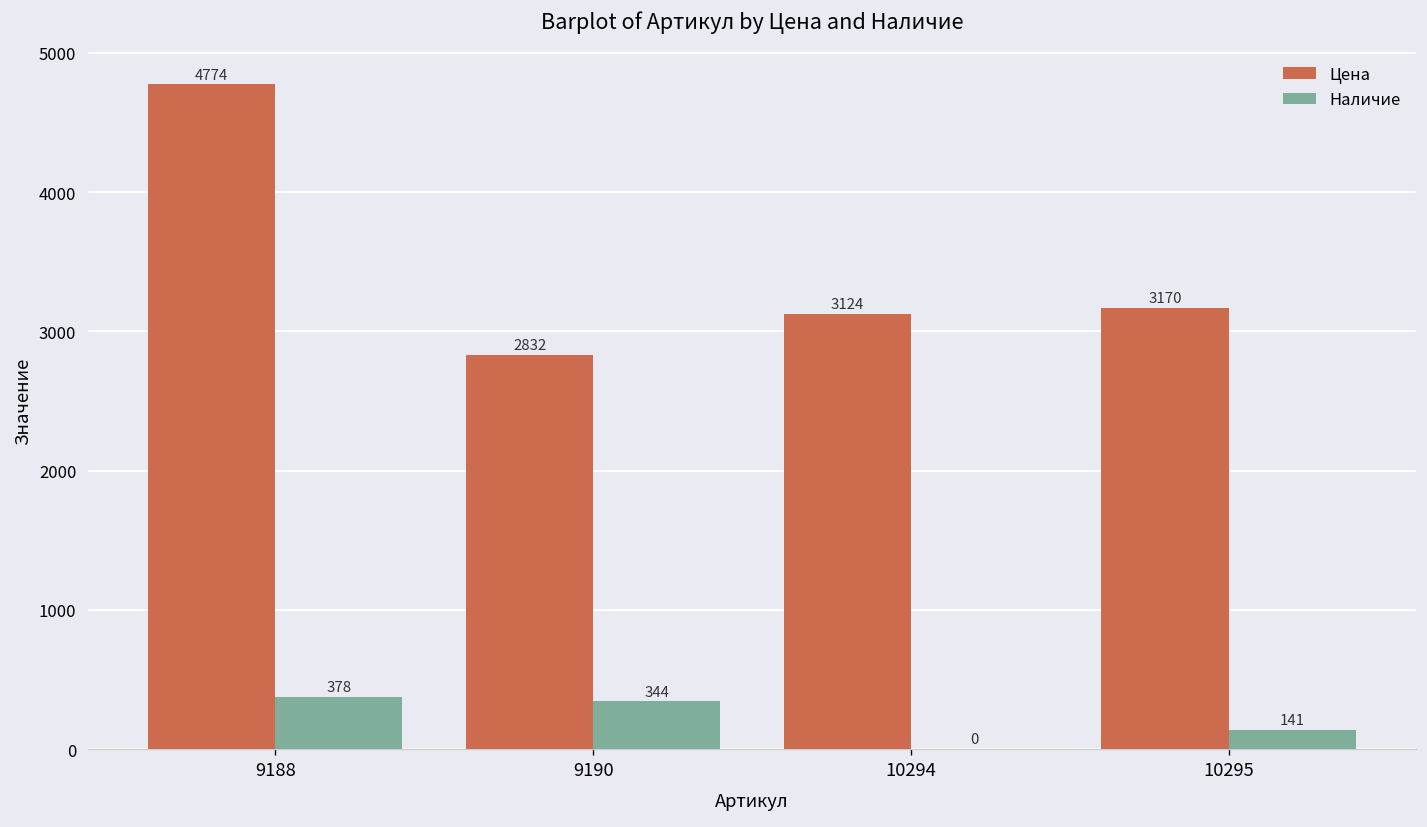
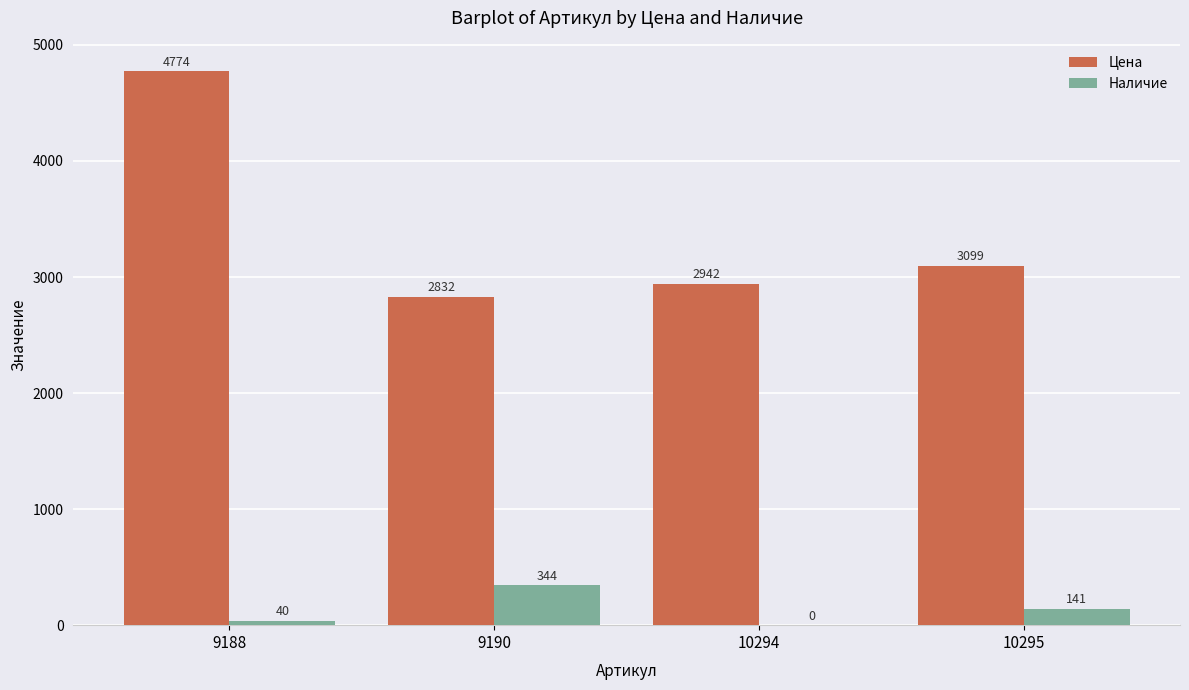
Наличие, 9188: 378 -> 40
Цена, 10294: 3124 -> 2942
Цена, 10295: 3170 -> 3099
